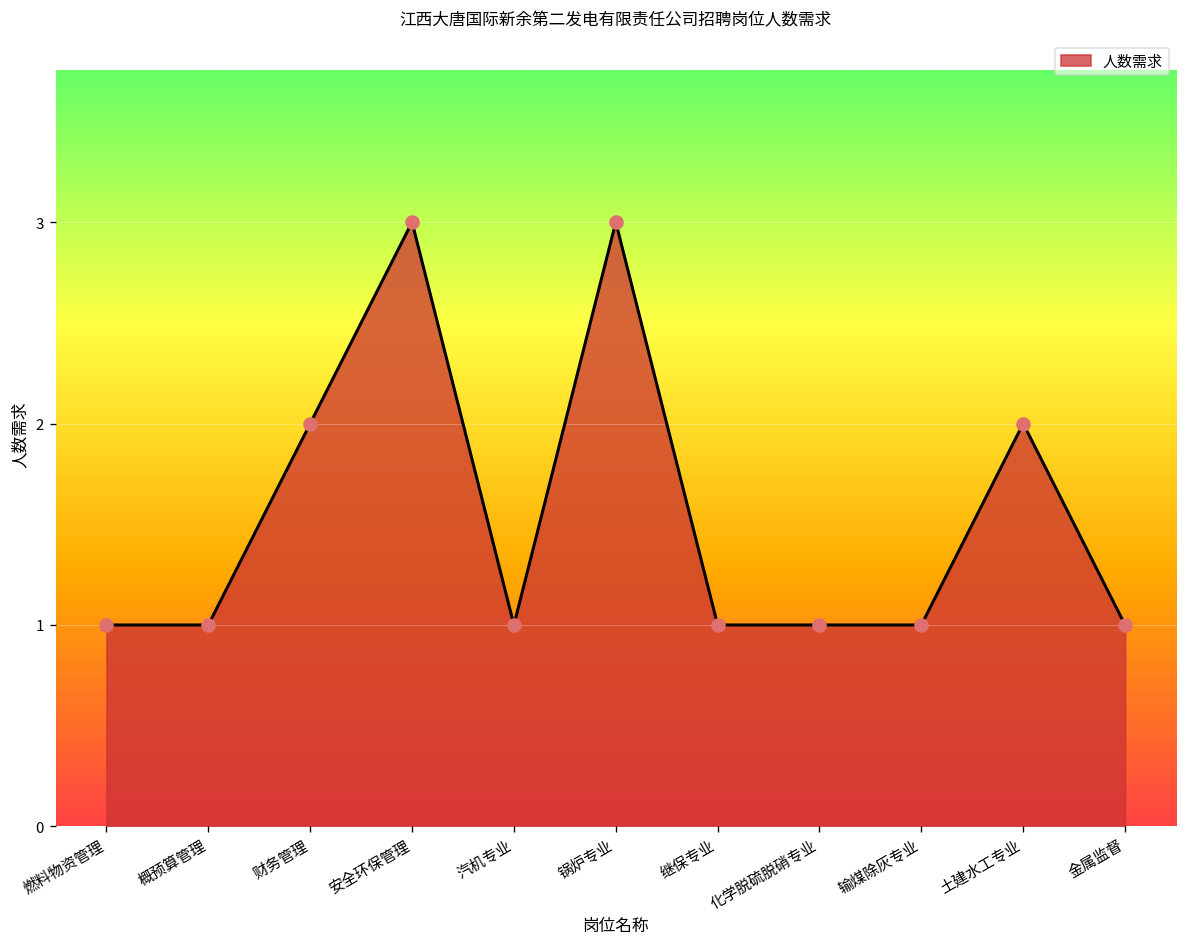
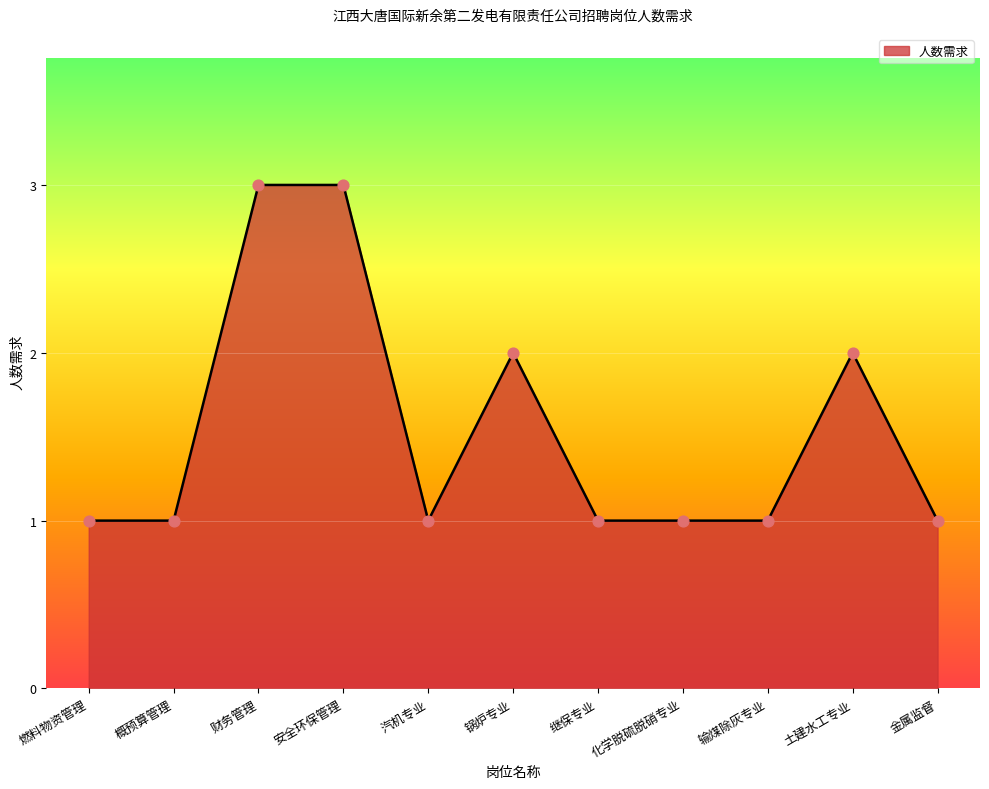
财务管理: 2 -> 3
锅炉专业: 3 -> 2
